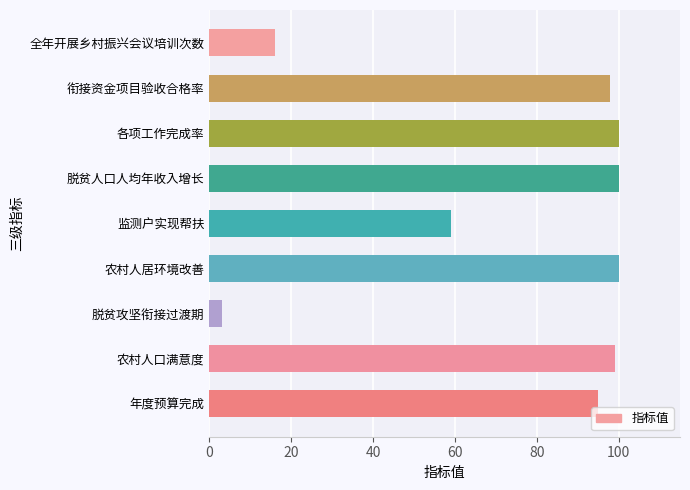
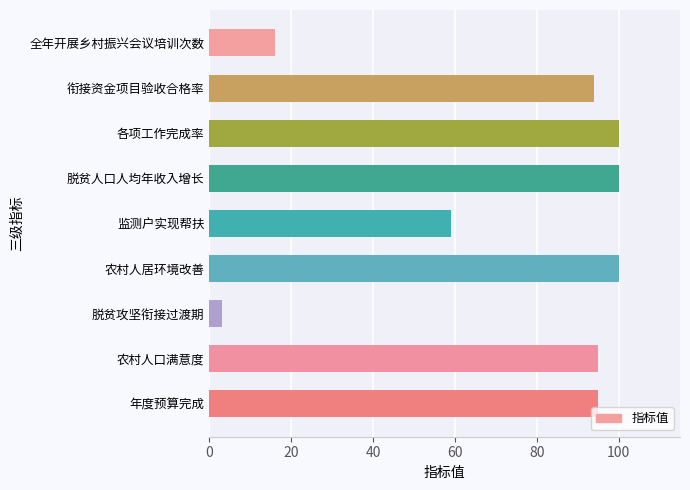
衔接资金项目验收合格率: 98 -> 94
农村人口满意度: 99 -> 95
